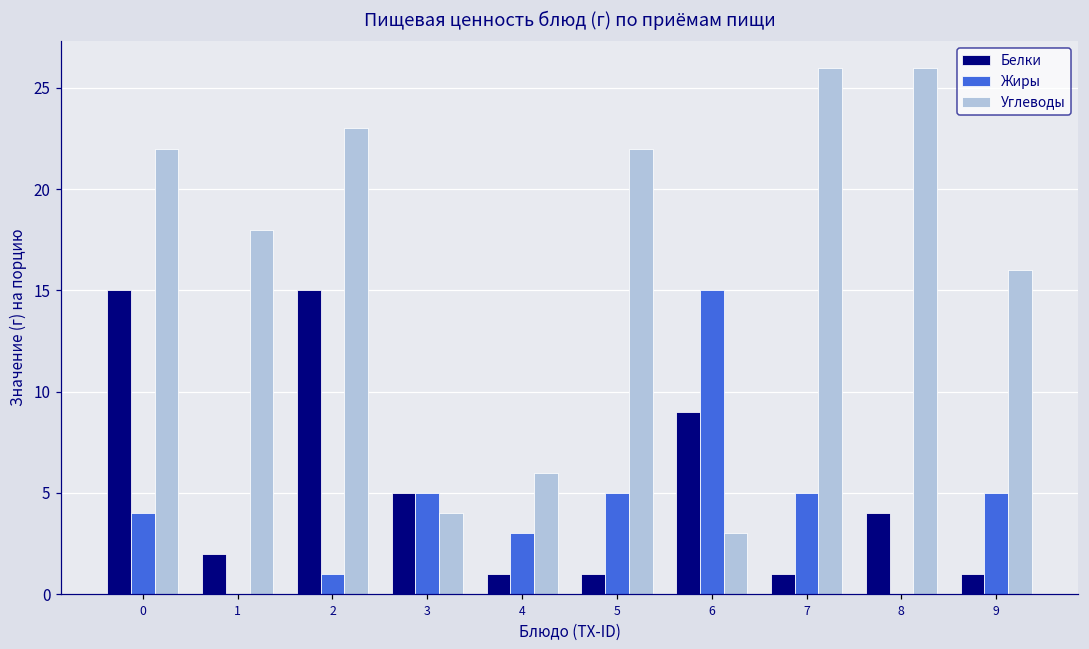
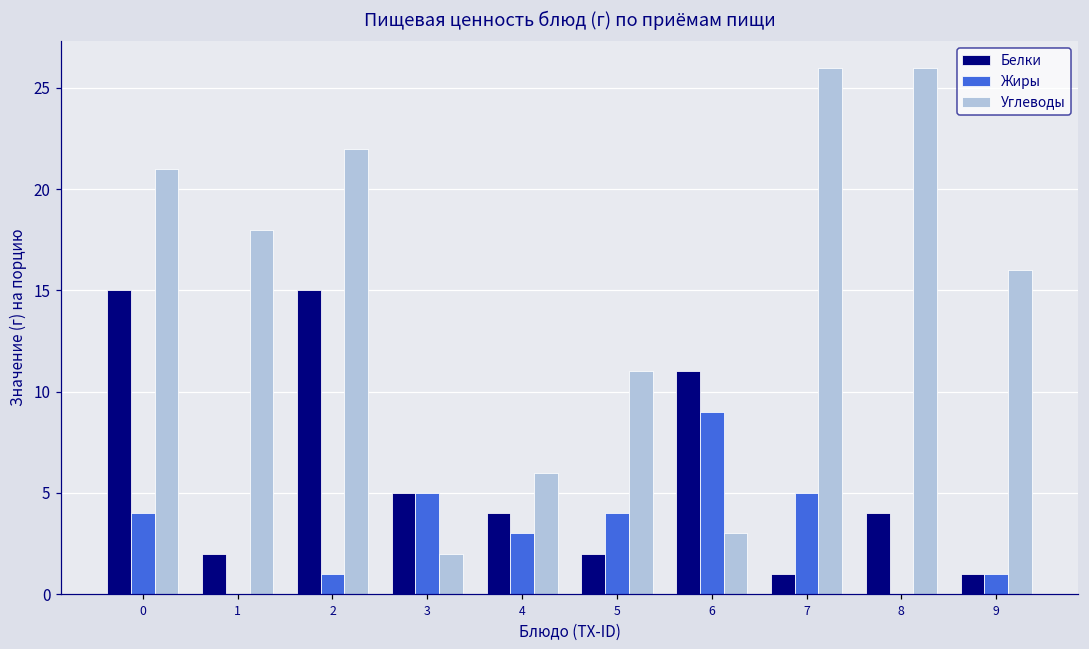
Углеводы, 0: 22 -> 21
Углеводы, 2: 23 -> 22
Углеводы, 3: 4 -> 2
Белки, 4: 1 -> 4
Белки, 5: 1 -> 2
Жиры, 5: 5 -> 4
Углеводы, 5: 22 -> 11
Белки, 6: 9 -> 11
Жиры, 6: 15 -> 9
Жиры, 9: 5 -> 1
